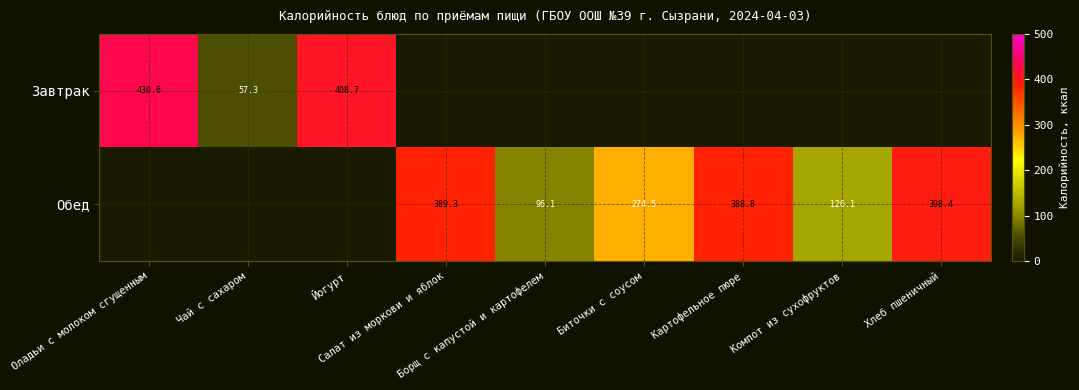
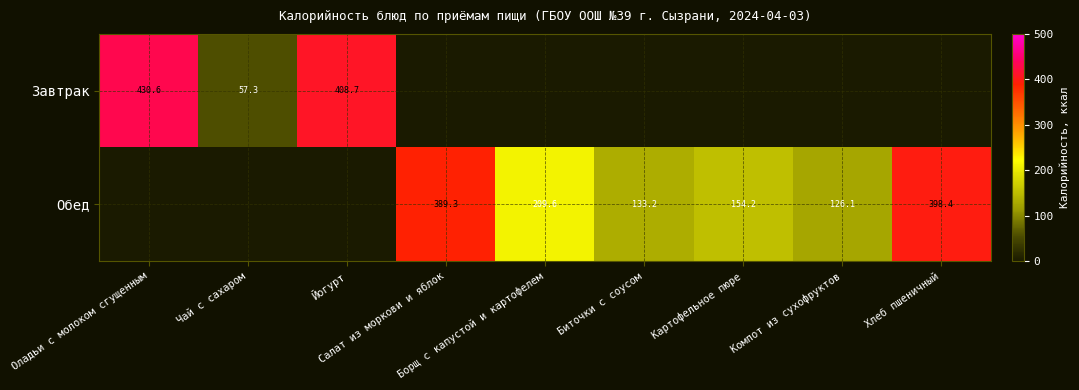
Обед, Борщ с капустой и картофелем: 96.1 -> 209.6
Обед, Биточки с соусом: 274.5 -> 133.2
Обед, Картофельное пюре: 388.8 -> 154.2
